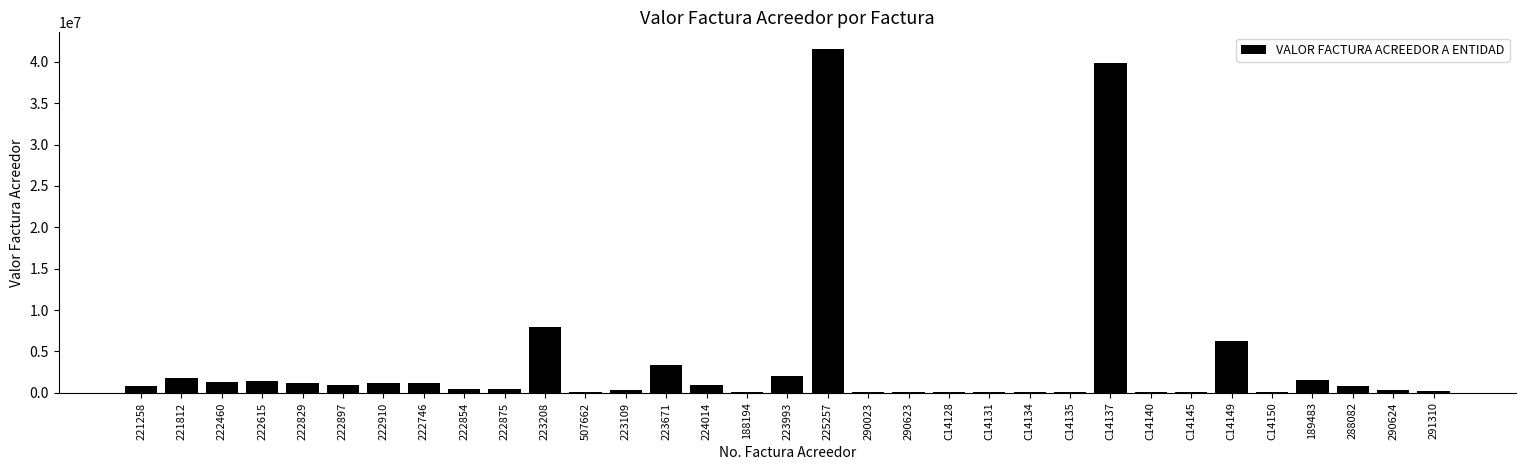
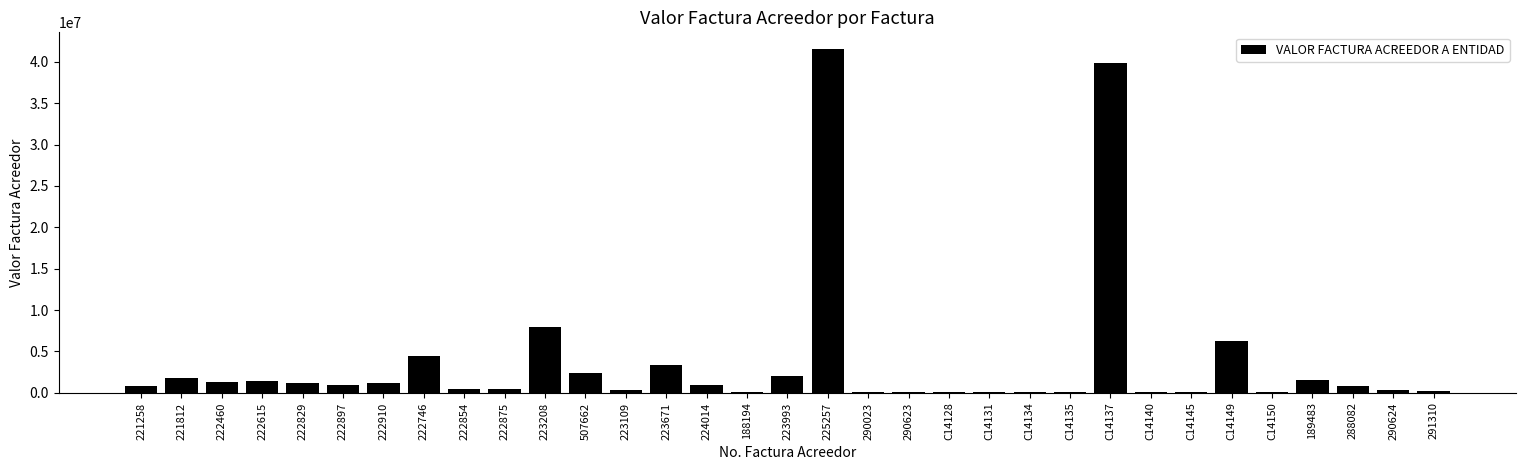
222746: 1000000 -> 4000000
507662: 0 -> 2000000
